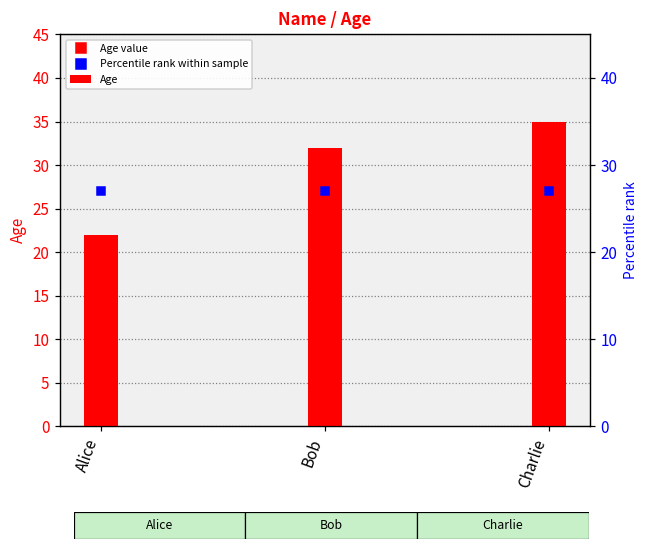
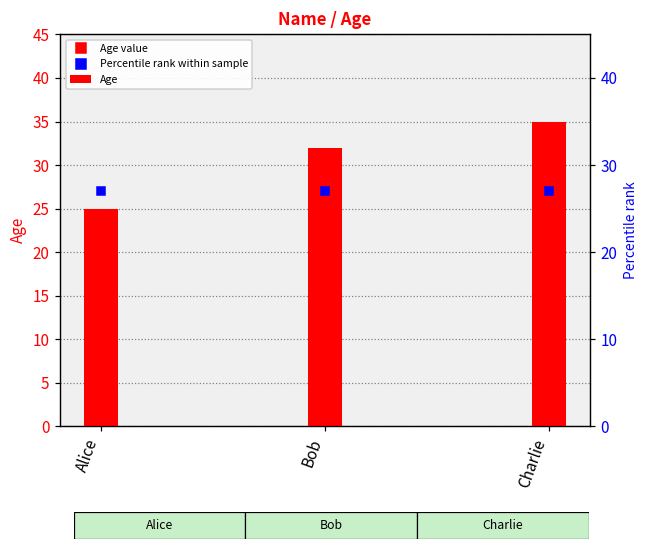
Age, Alice: 22 -> 25
